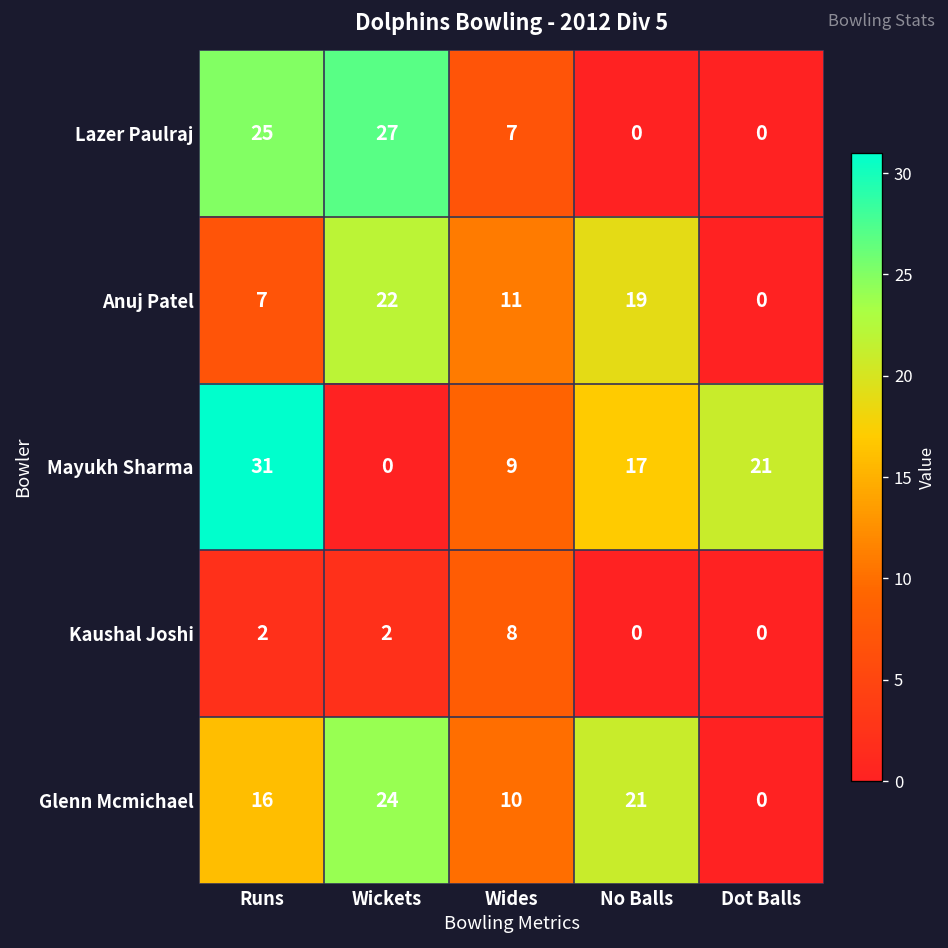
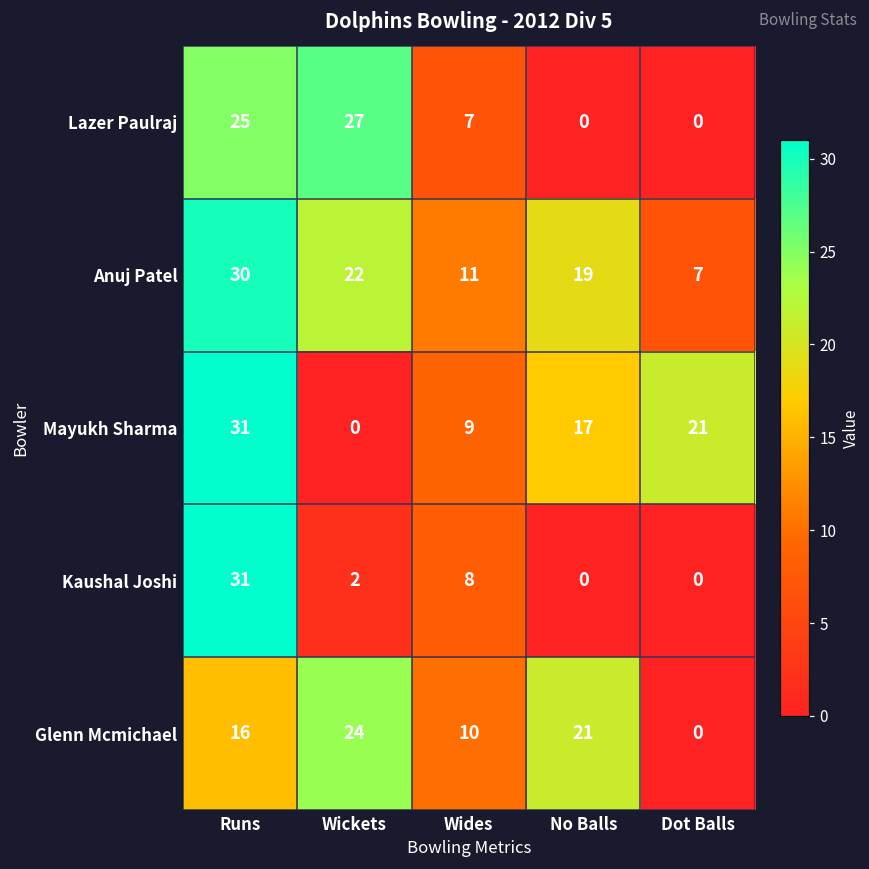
Anuj Patel, Runs: 7 -> 30
Anuj Patel, Dot Balls: 0 -> 7
Kaushal Joshi, Runs: 2 -> 31
